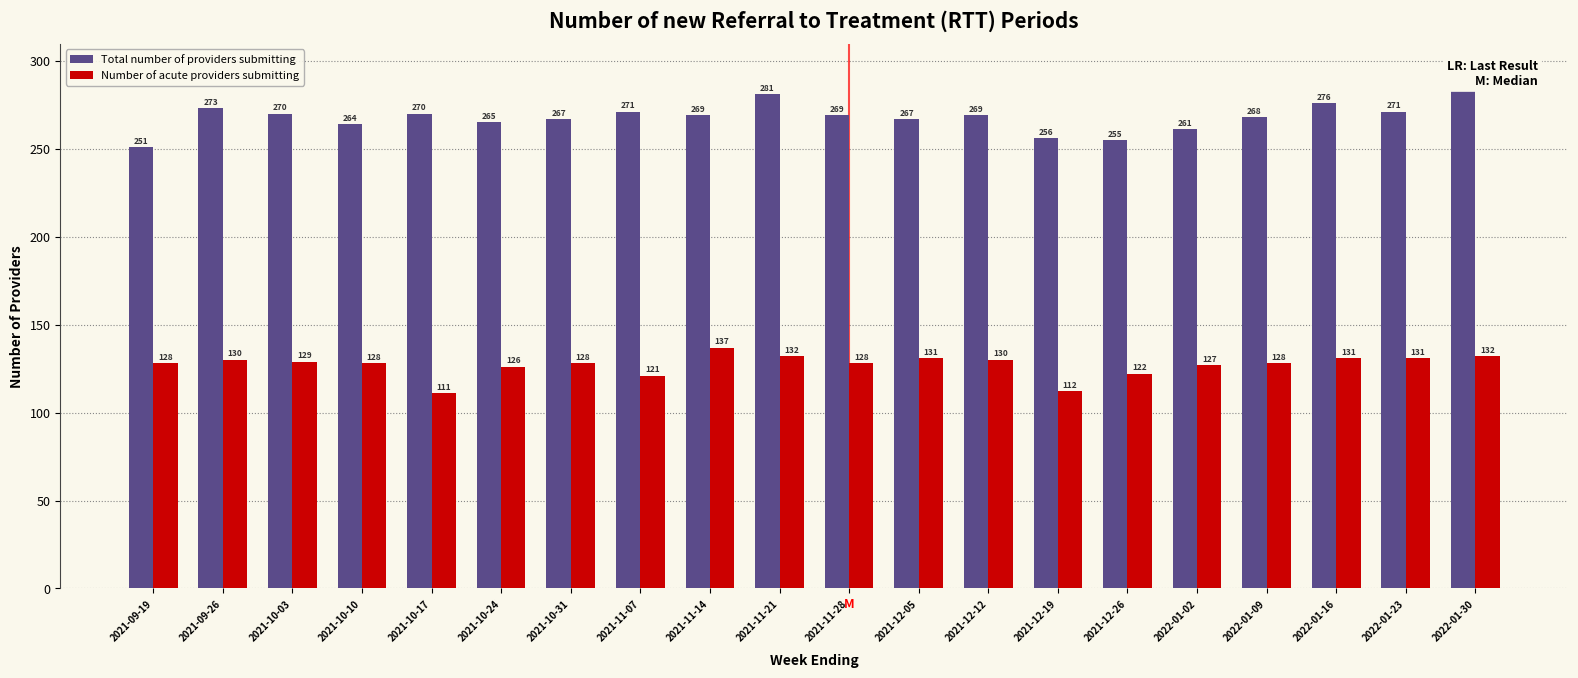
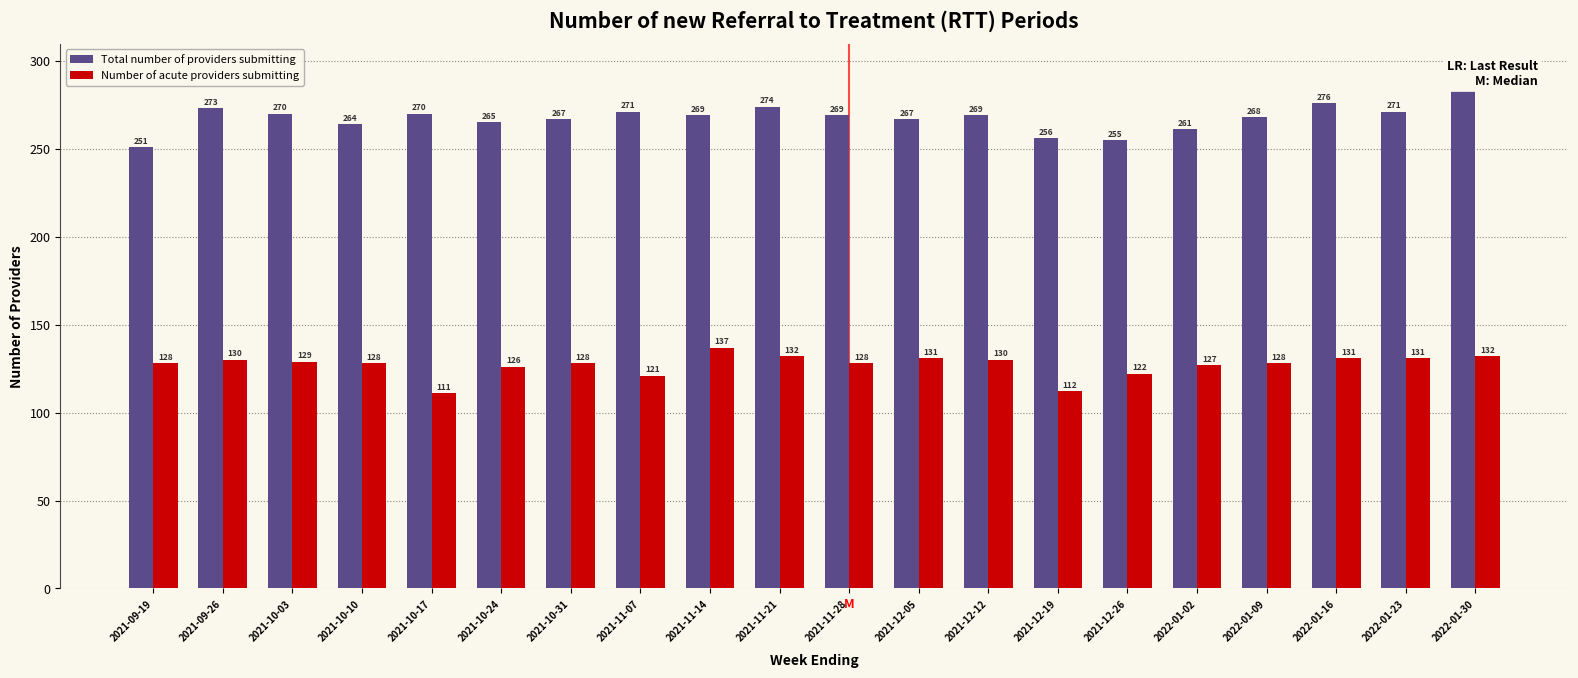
Total number of providers submitting, 2021-11-21: 281 -> 274
